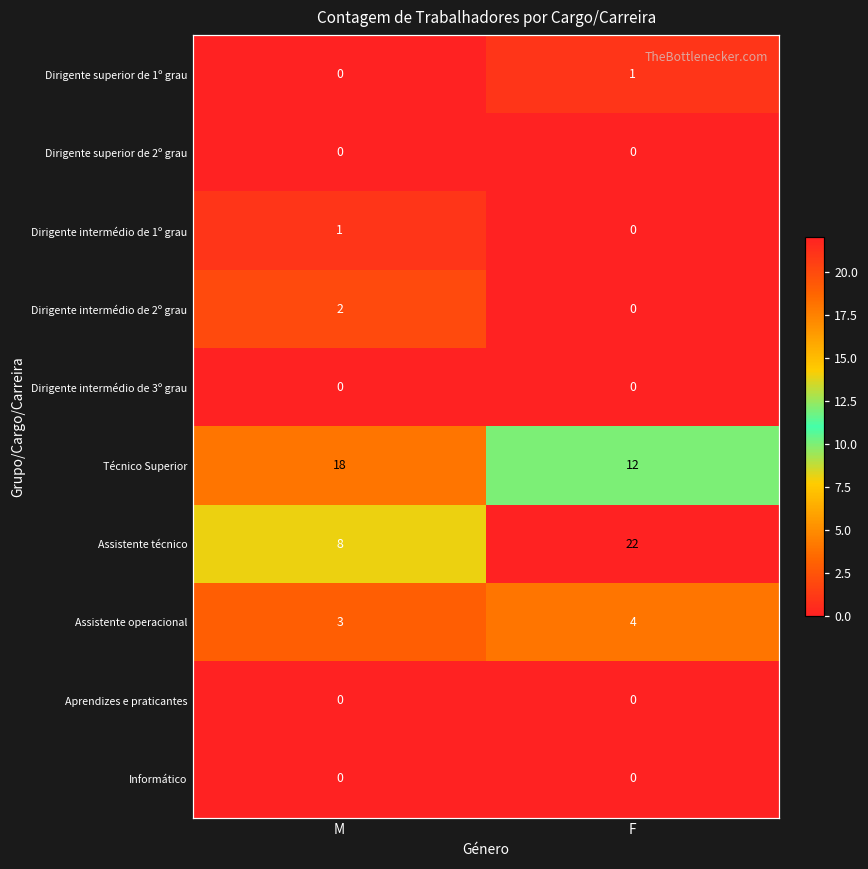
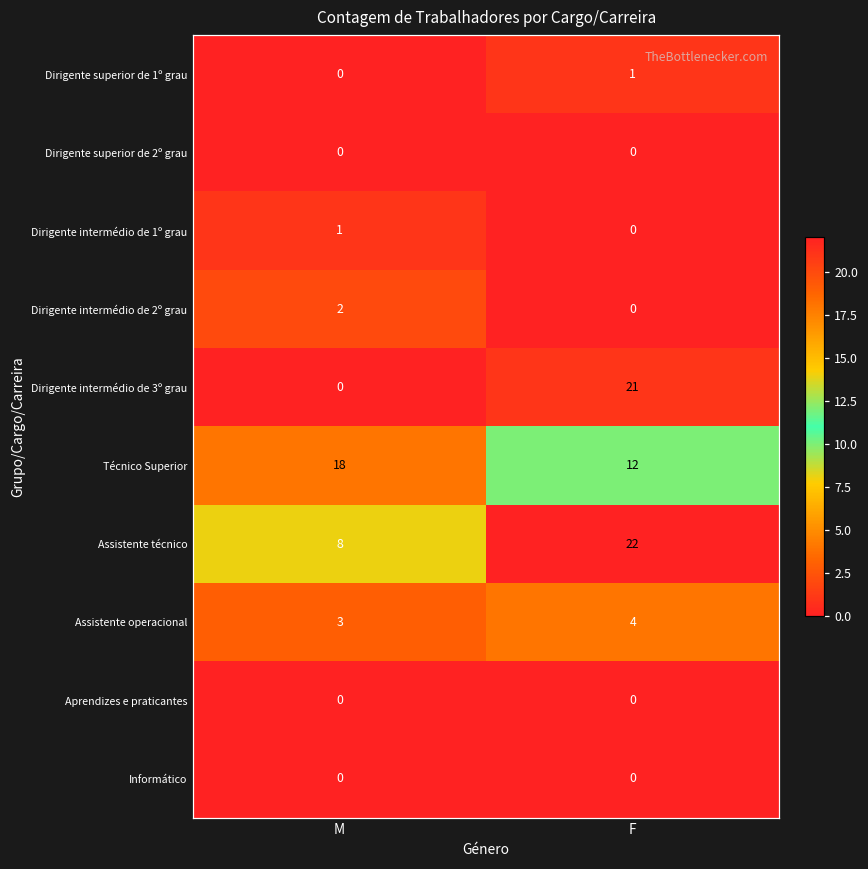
Dirigente intermédio de 3º grau, F: 0 -> 21
